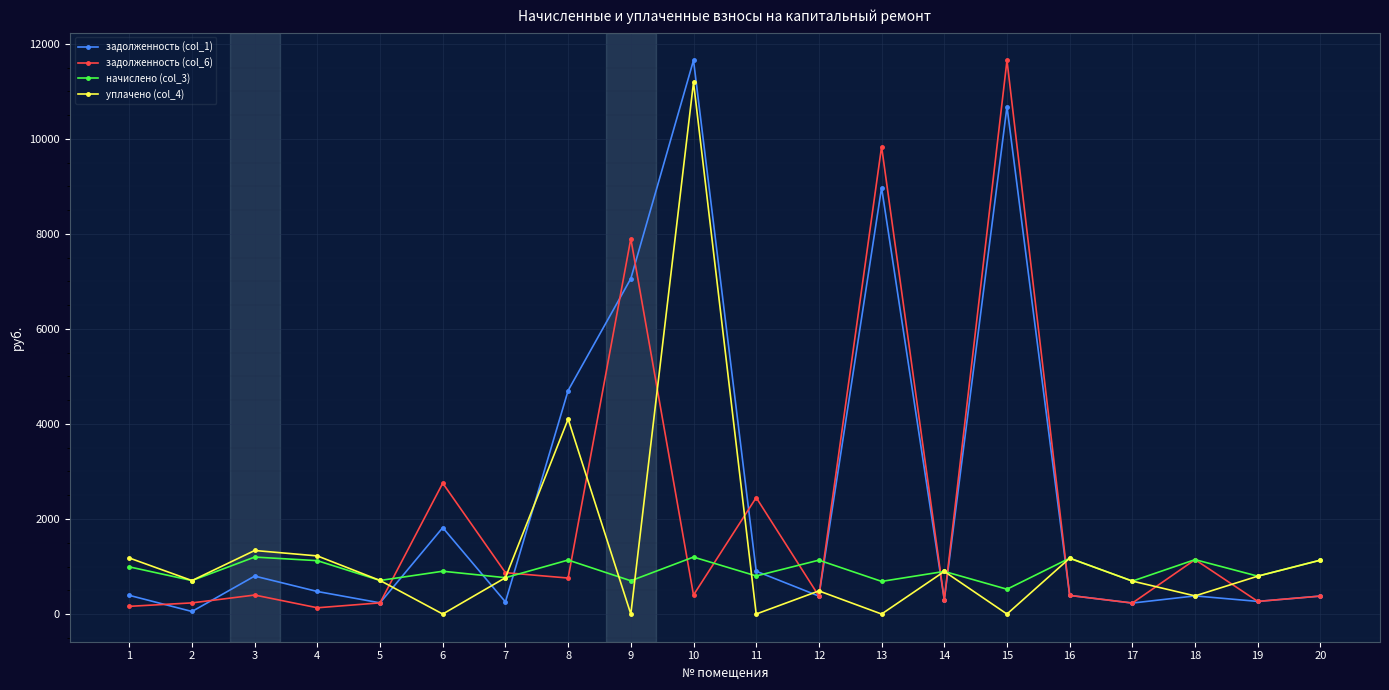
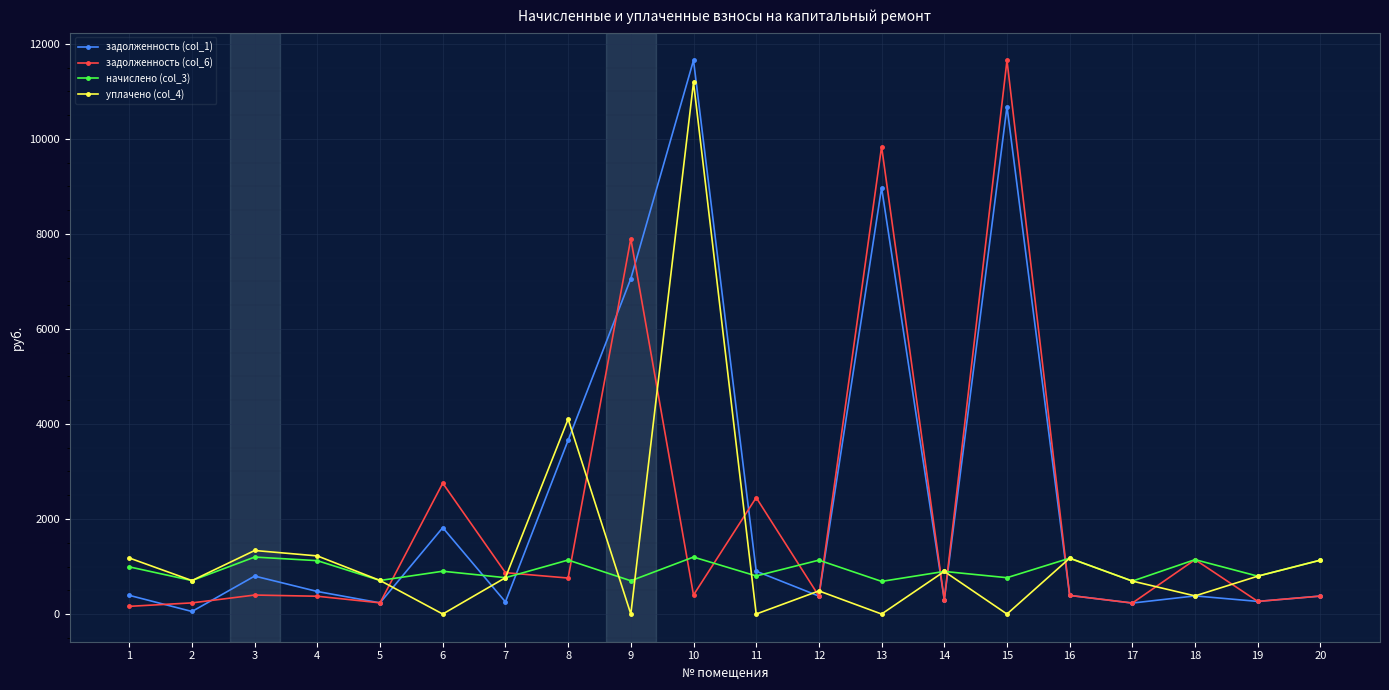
задолженность (col_6), 4: 100 -> 400
задолженность (col_1), 8: 4700 -> 3700
начислено (col_3), 15: 500 -> 800
